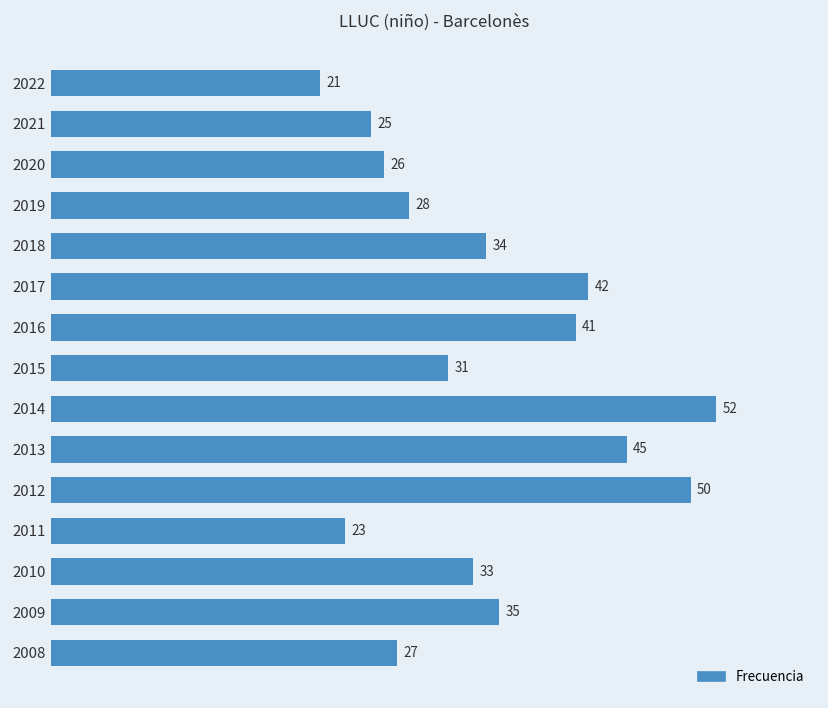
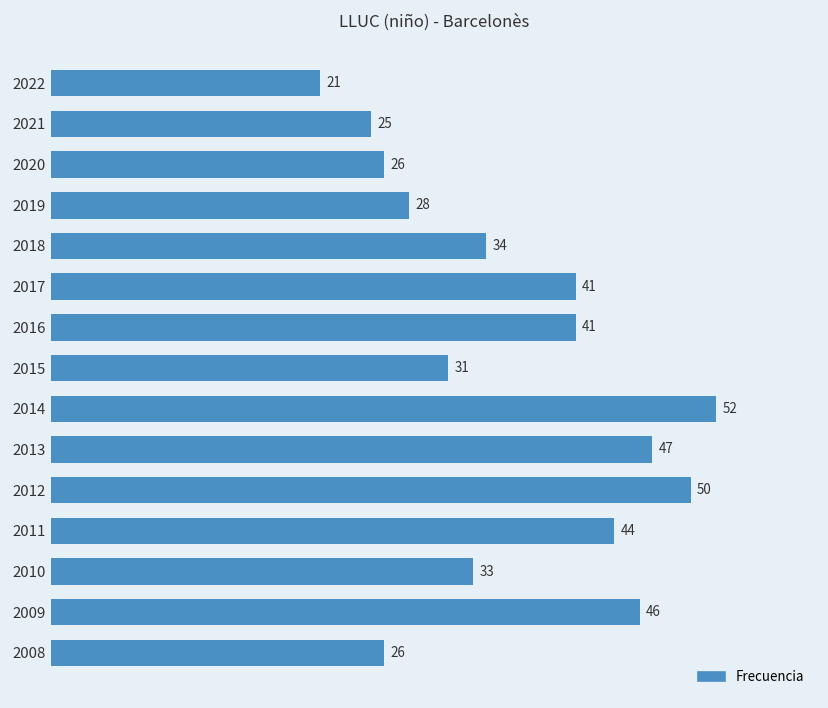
2017: 42 -> 41
2013: 45 -> 47
2011: 23 -> 44
2009: 35 -> 46
2008: 27 -> 26
